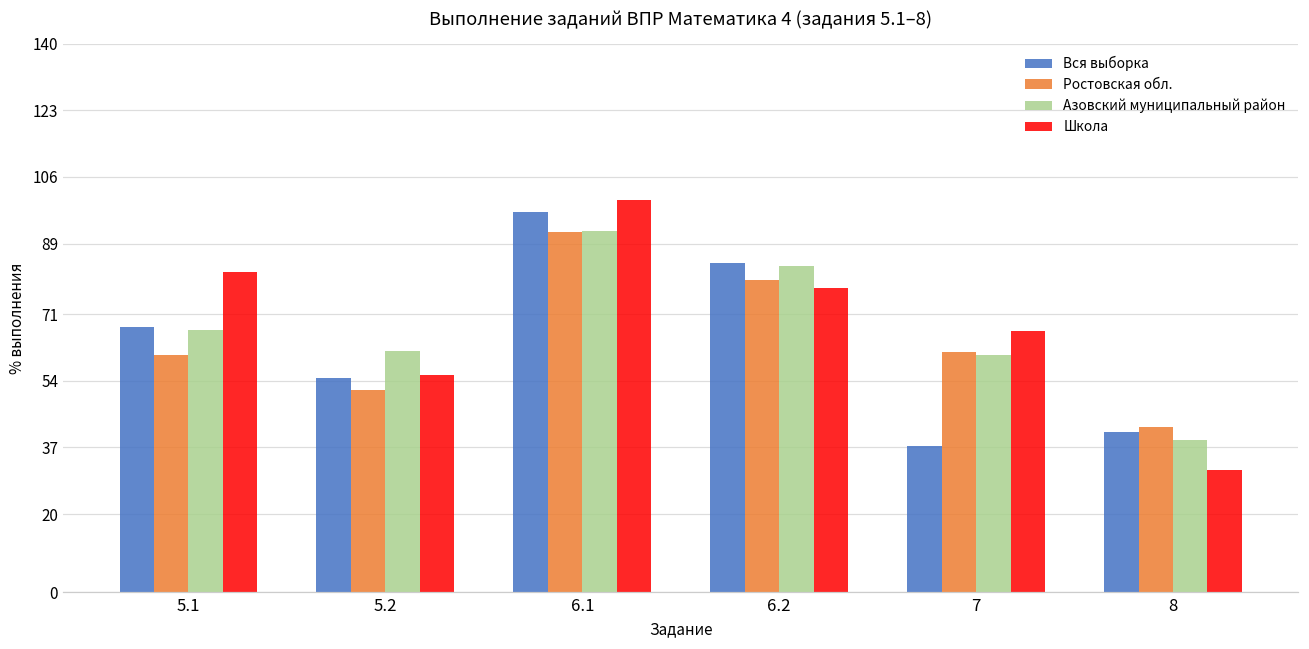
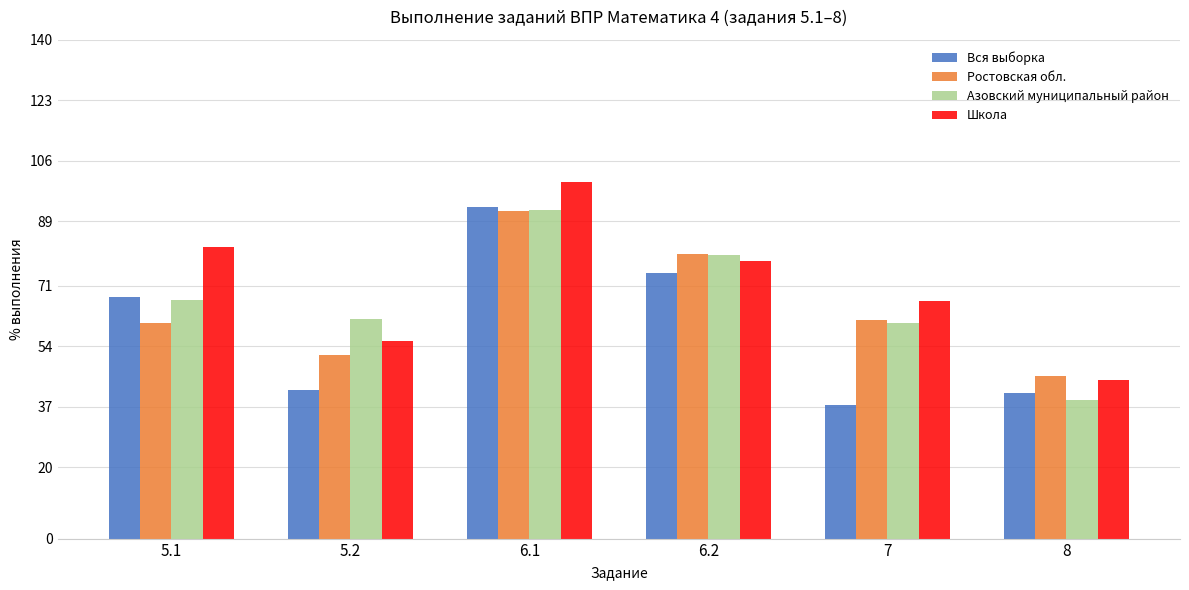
Вся выборка, 5.2: 55 -> 42
Вся выборка, 6.1: 97 -> 93
Вся выборка, 6.2: 84 -> 75
Азовский муниципальный район, 6.2: 83 -> 80
Ростовская обл., 8: 42 -> 46
Школа, 8: 31 -> 44
